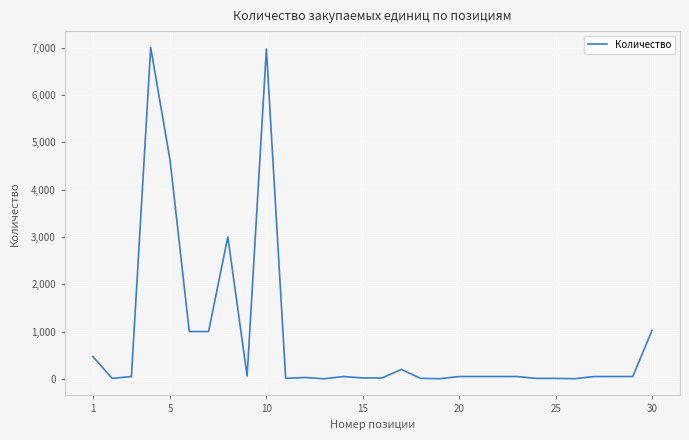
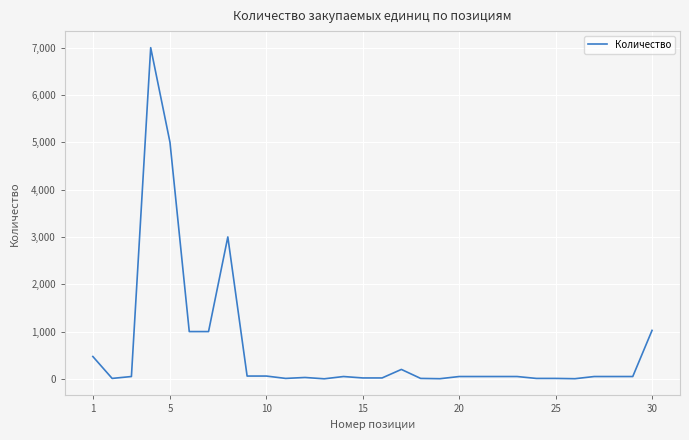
5: 4,600 -> 5,000
10: 7,000 -> 100
